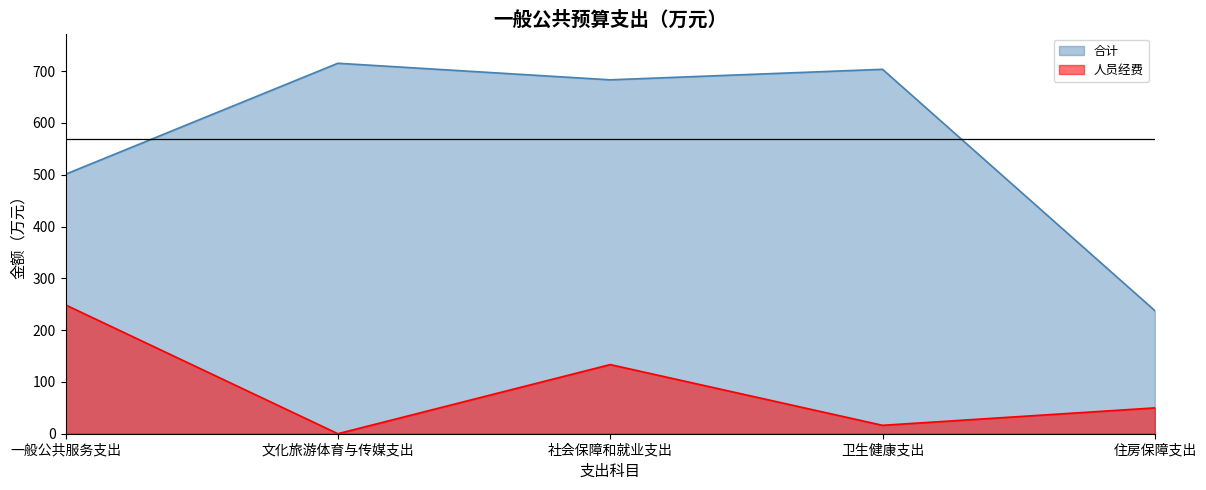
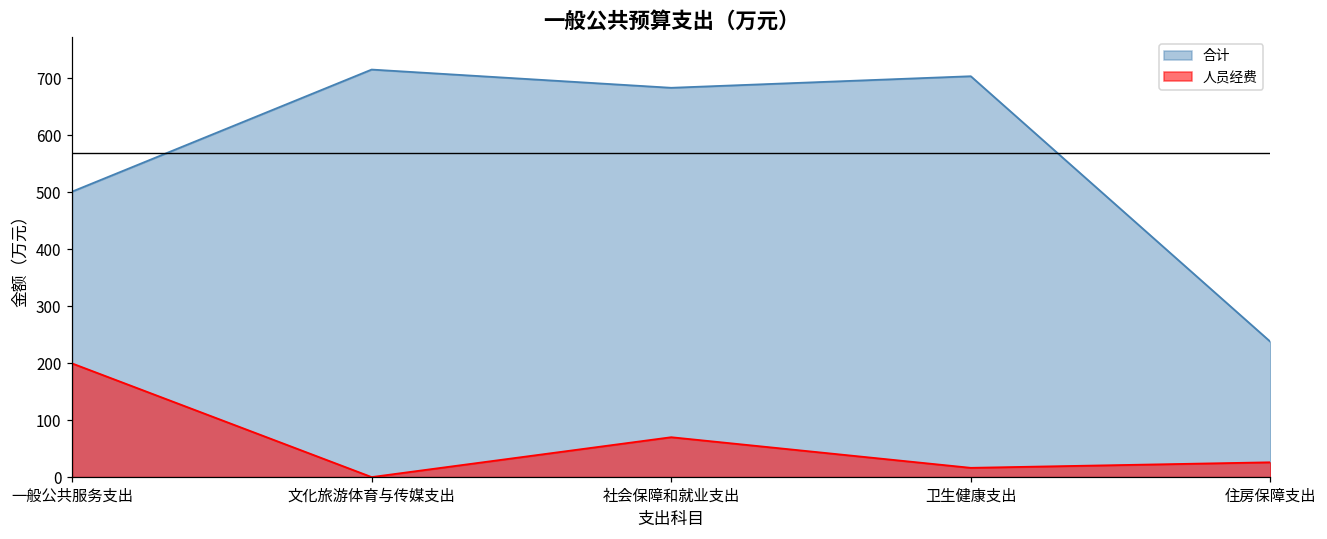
人员经费, 一般公共服务支出: 250 -> 200
人员经费, 社会保障和就业支出: 130 -> 70
人员经费, 住房保障支出: 50 -> 30
